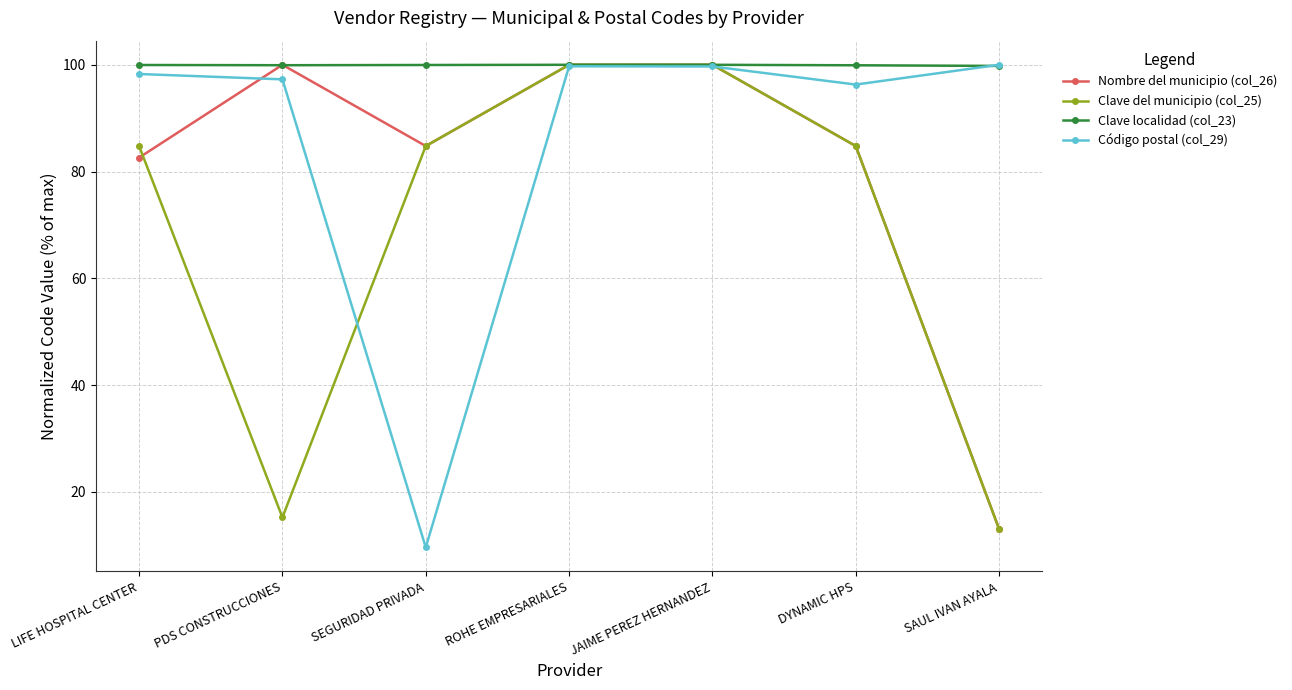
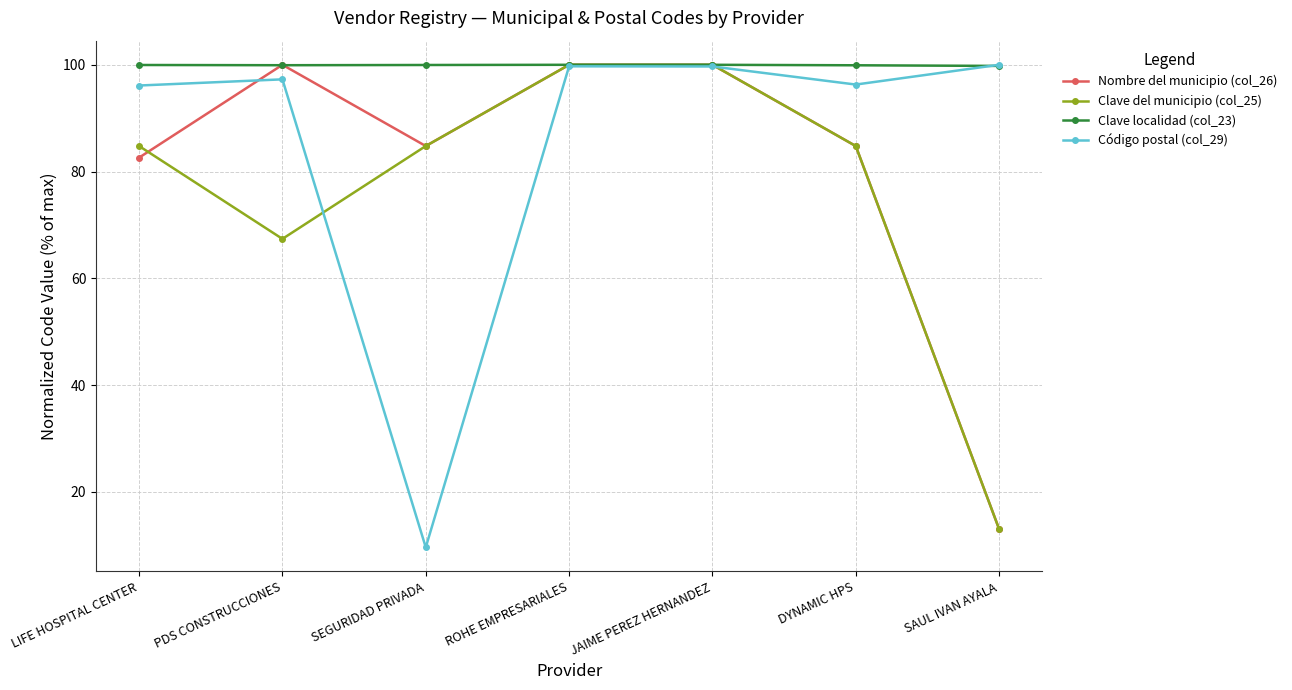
Código postal (col_29), LIFE HOSPITAL CENTER: 98 -> 96
Clave del municipio (col_25), PDS CONSTRUCCIONES: 15 -> 67
